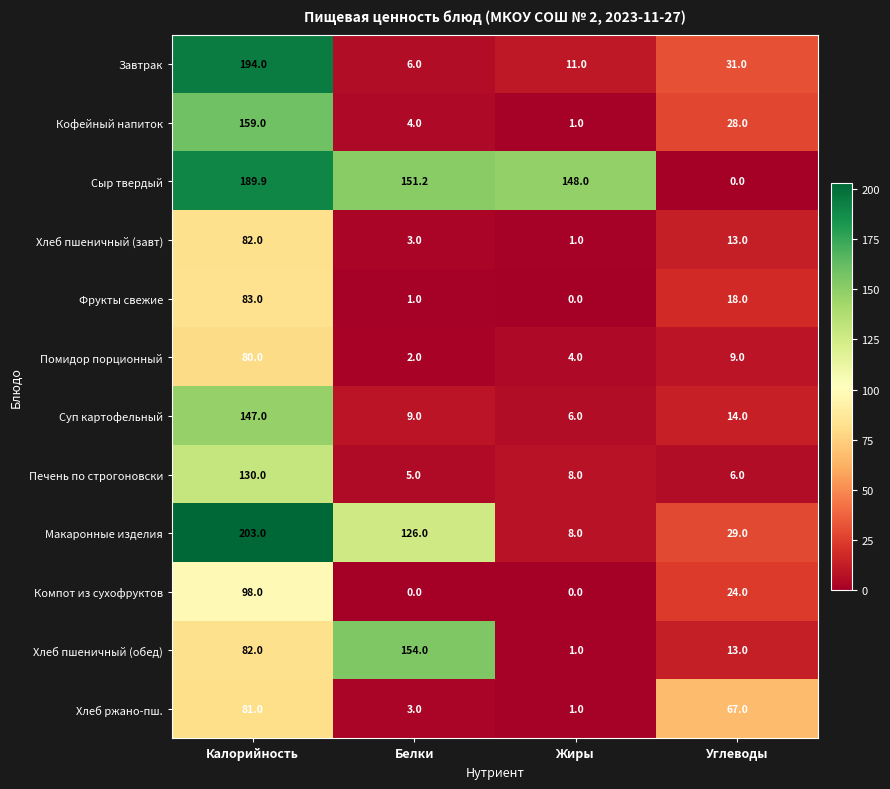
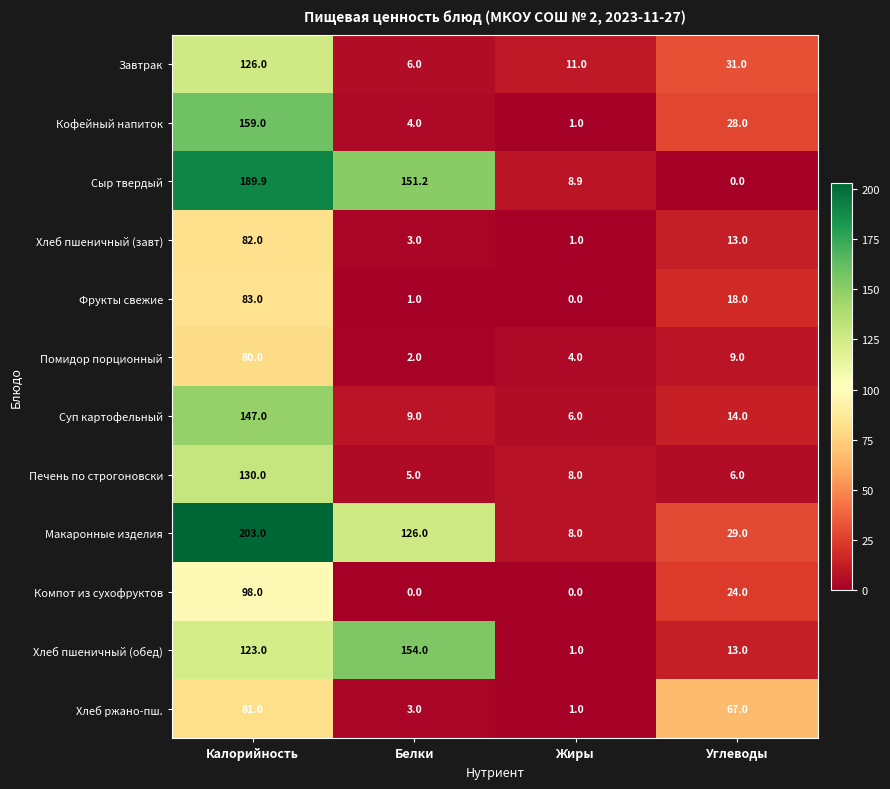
Завтрак, Калорийность: 194.0 -> 126.0
Сыр твердый, Жиры: 148.0 -> 8.9
Хлеб пшеничный (обед), Калорийность: 82.0 -> 123.0
